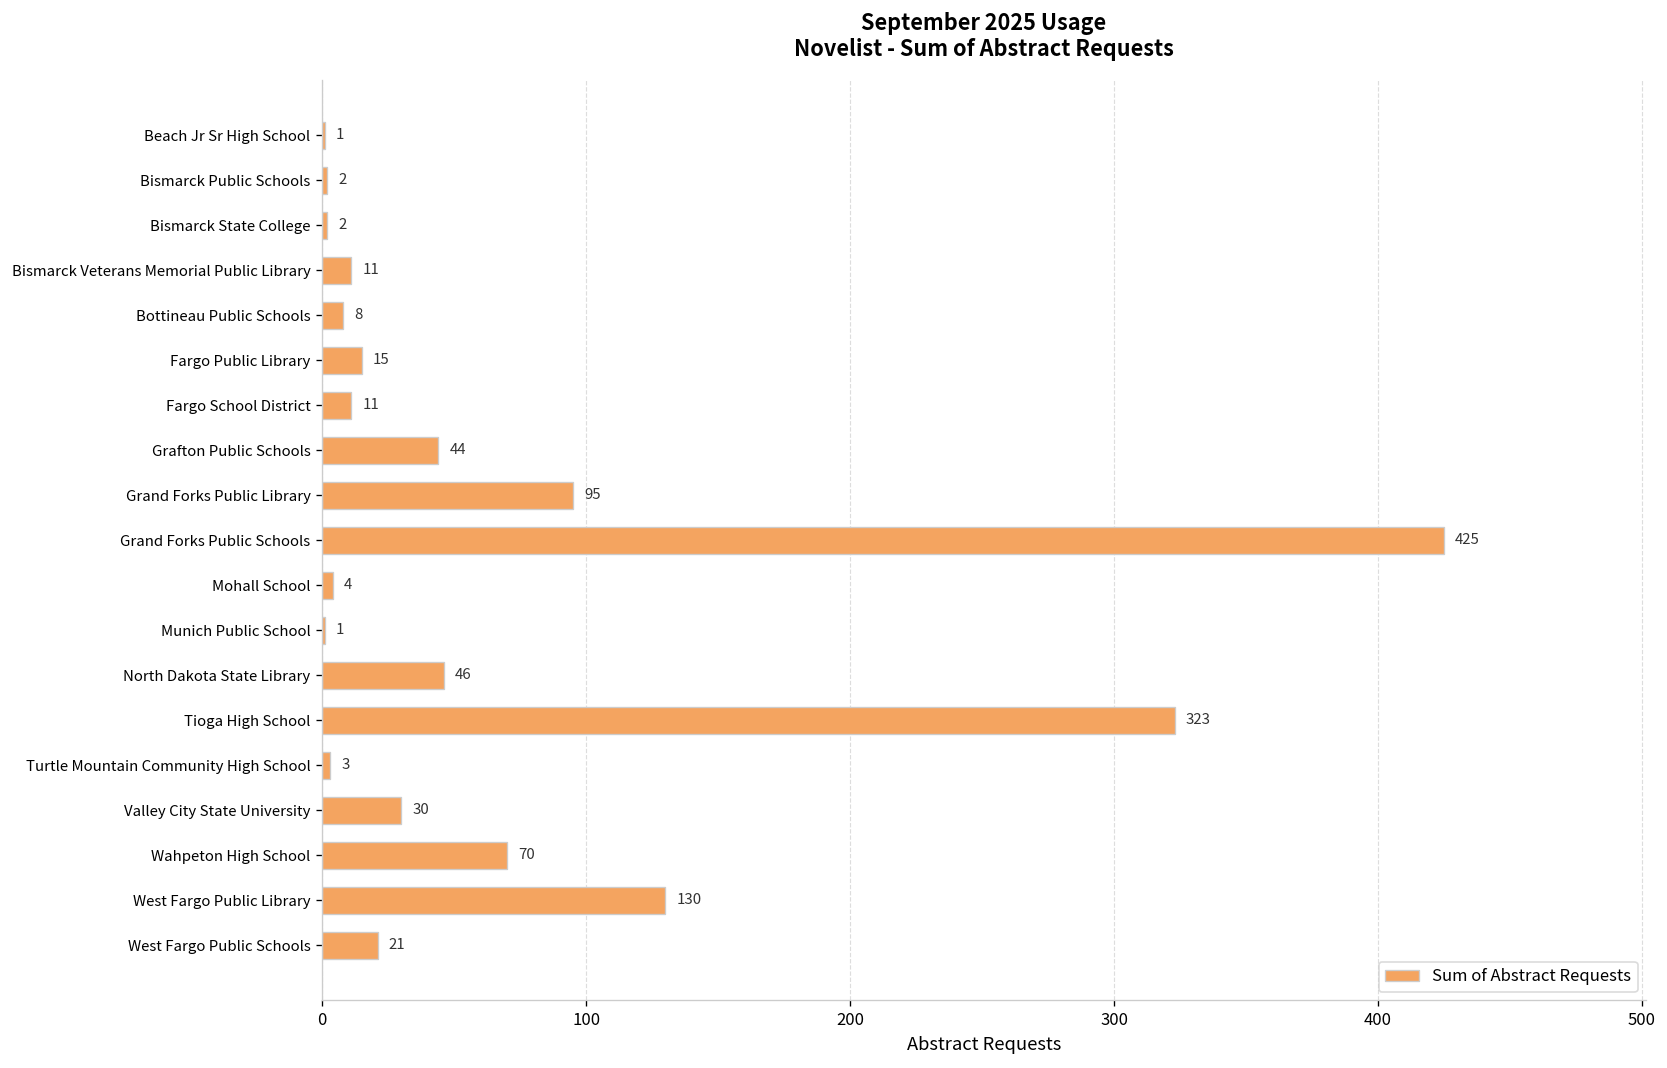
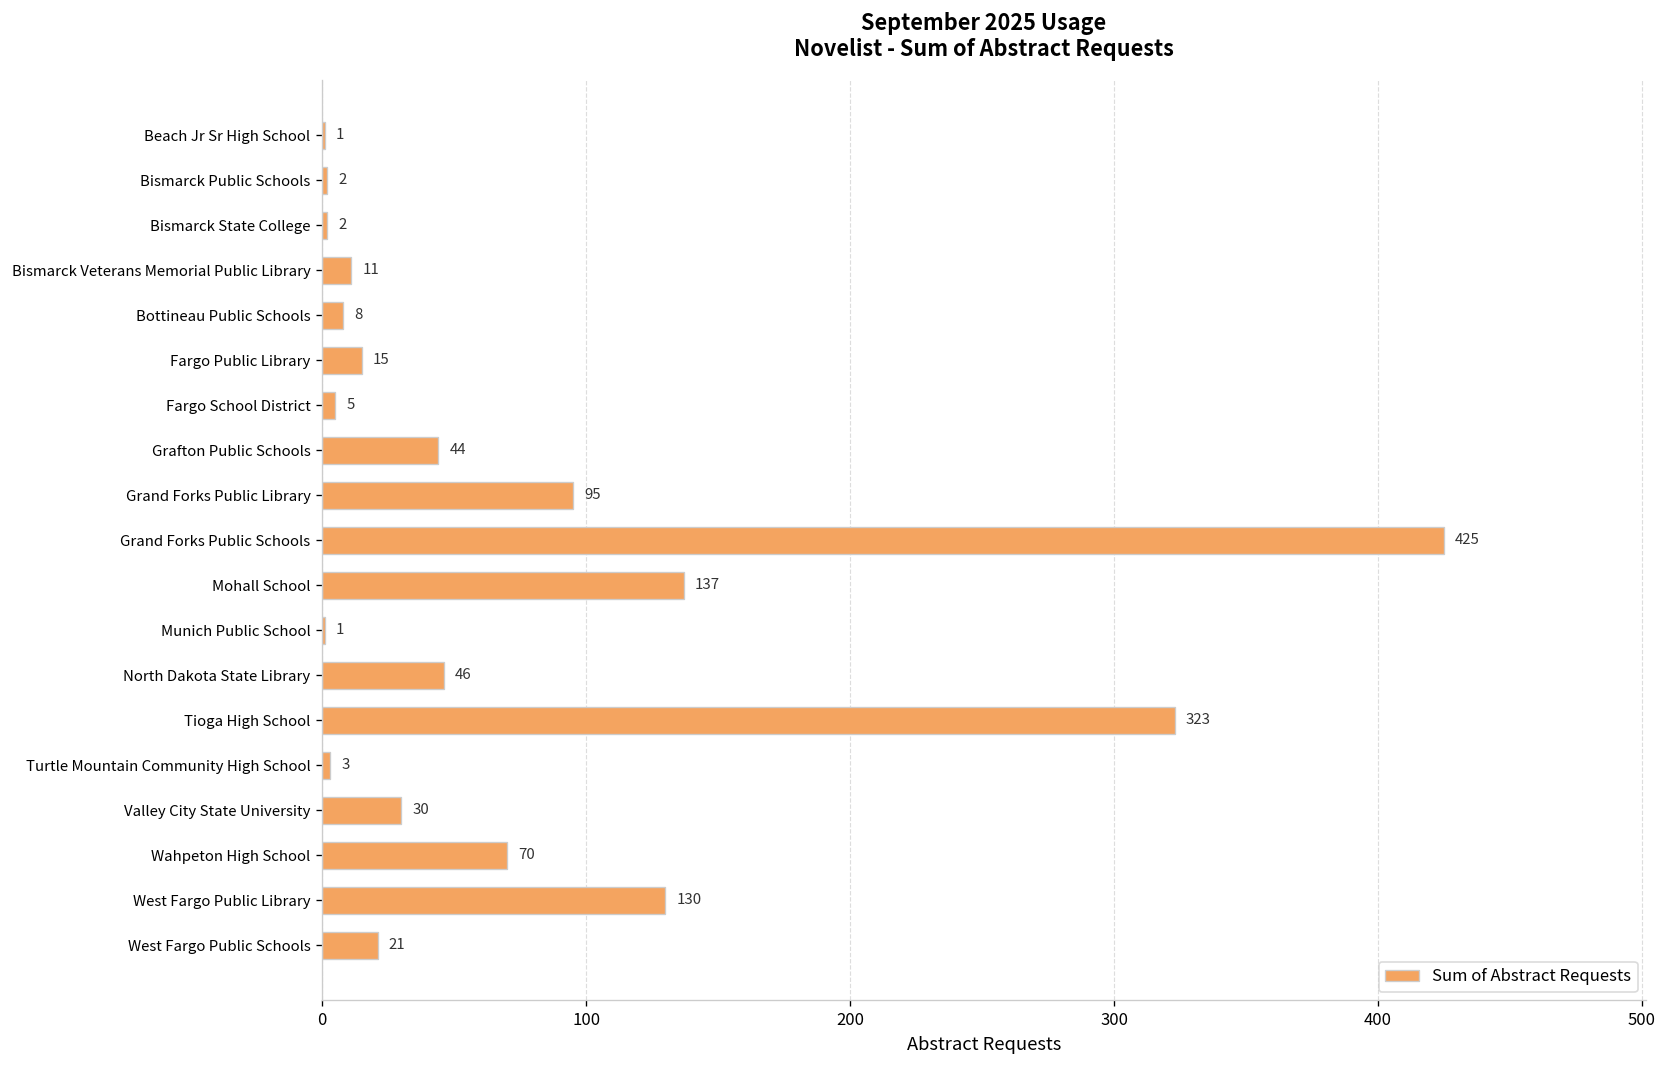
Fargo School District: 11 -> 5
Mohall School: 4 -> 137
